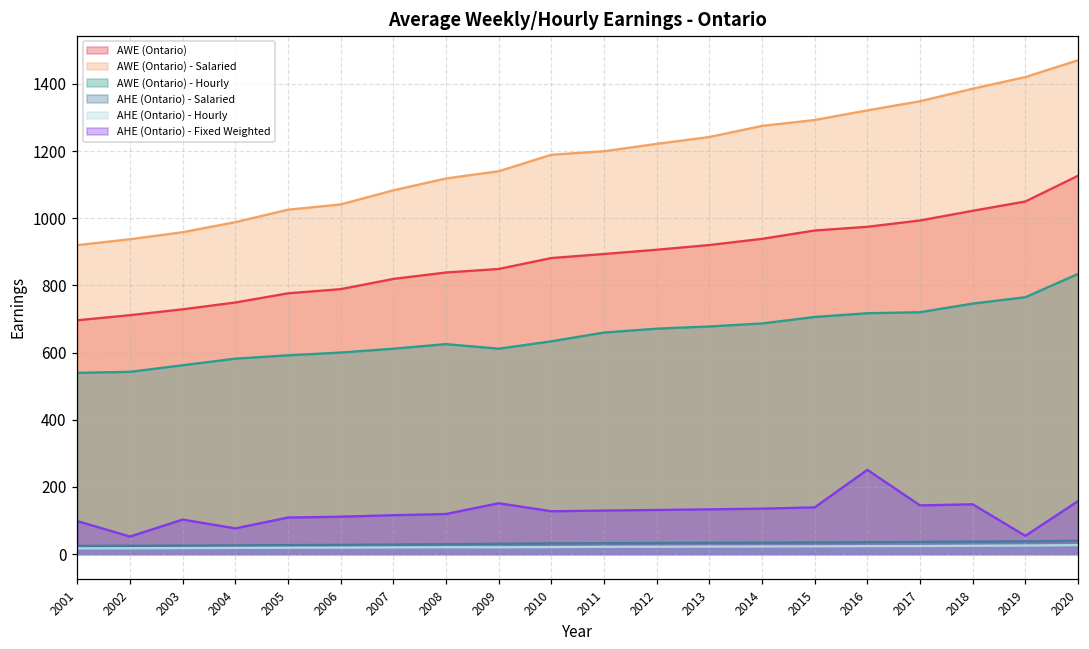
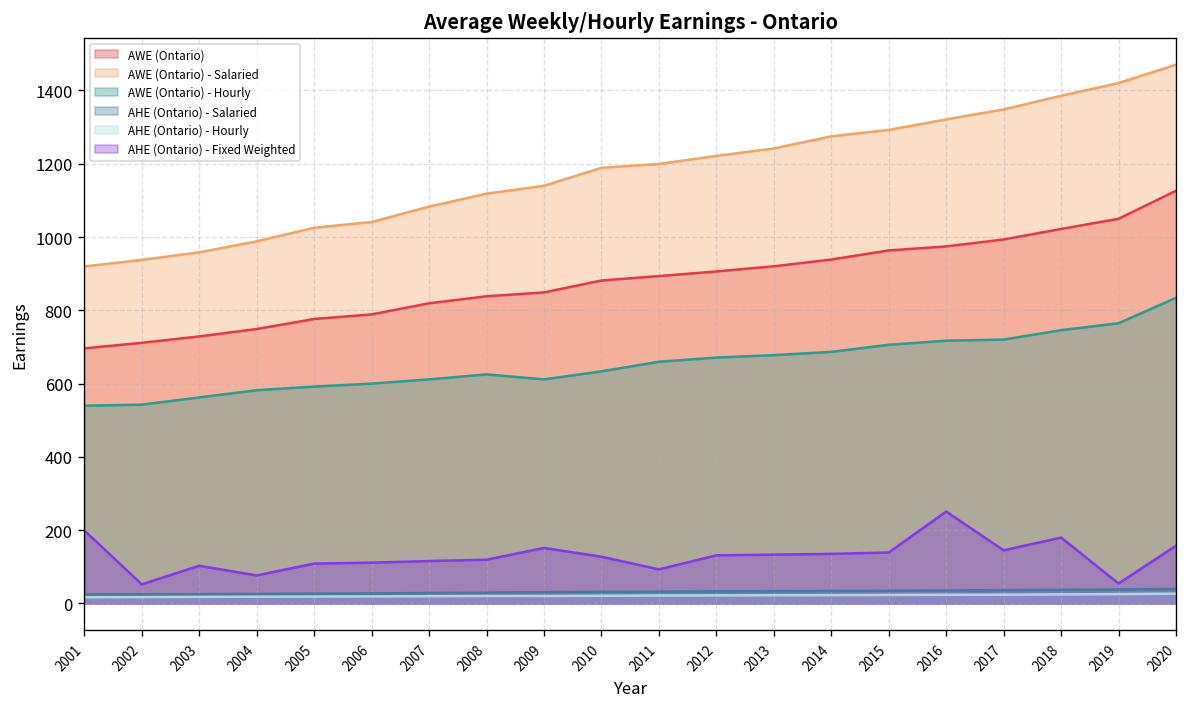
AHE (Ontario) - Fixed Weighted, 2001: 100 -> 200
AHE (Ontario) - Fixed Weighted, 2011: 130 -> 90
AHE (Ontario) - Fixed Weighted, 2018: 150 -> 180
